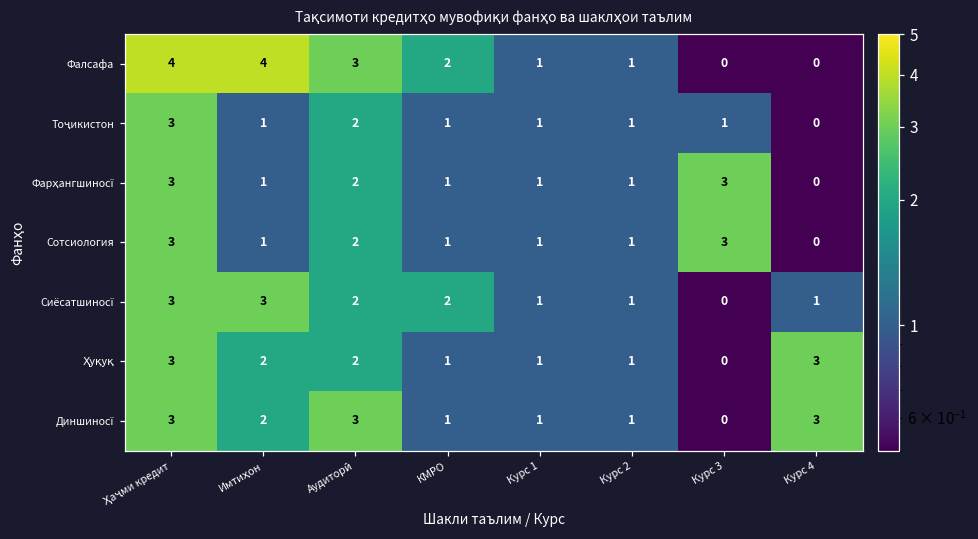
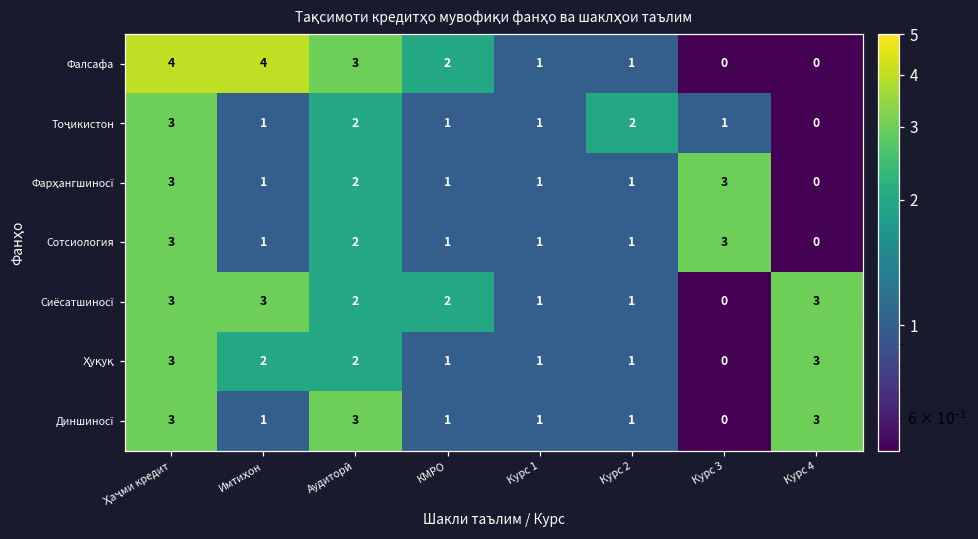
Тоҷикистон, Курс 2: 1 -> 2
Сиёсатшиносї, Курс 4: 1 -> 3
Диншиносї, Имтиҳон: 2 -> 1
